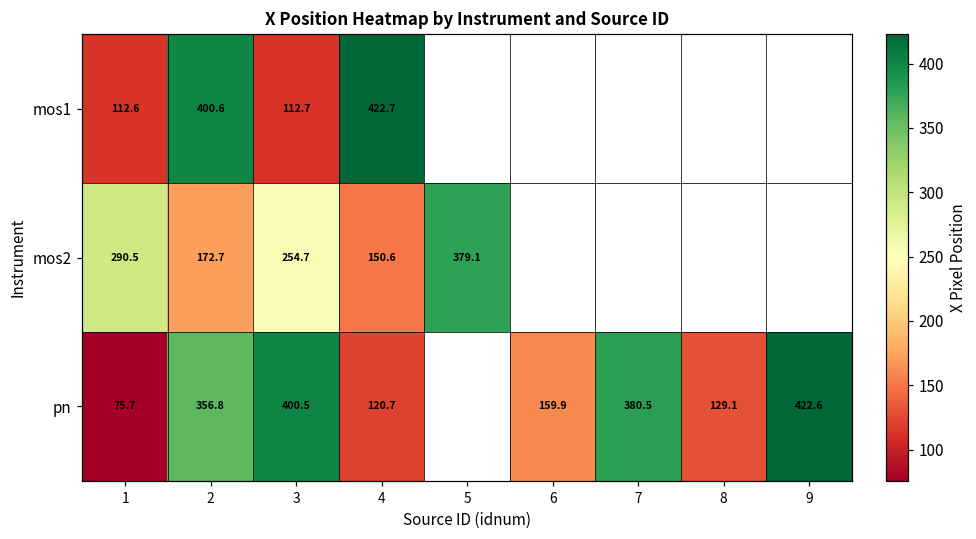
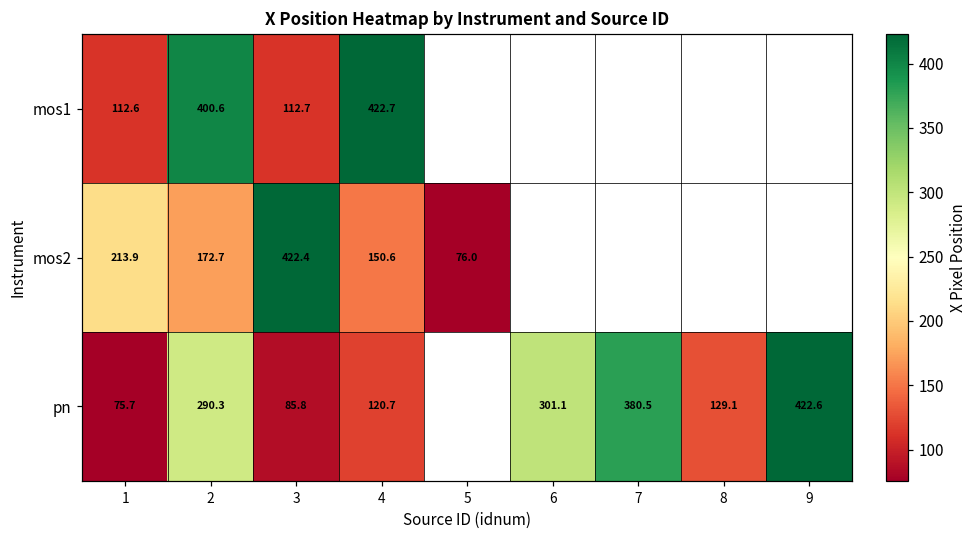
mos2, 1: 290.5 -> 213.9
mos2, 3: 254.7 -> 422.4
mos2, 5: 379.1 -> 76.0
pn, 2: 356.8 -> 290.3
pn, 3: 400.5 -> 85.8
pn, 6: 159.9 -> 301.1
